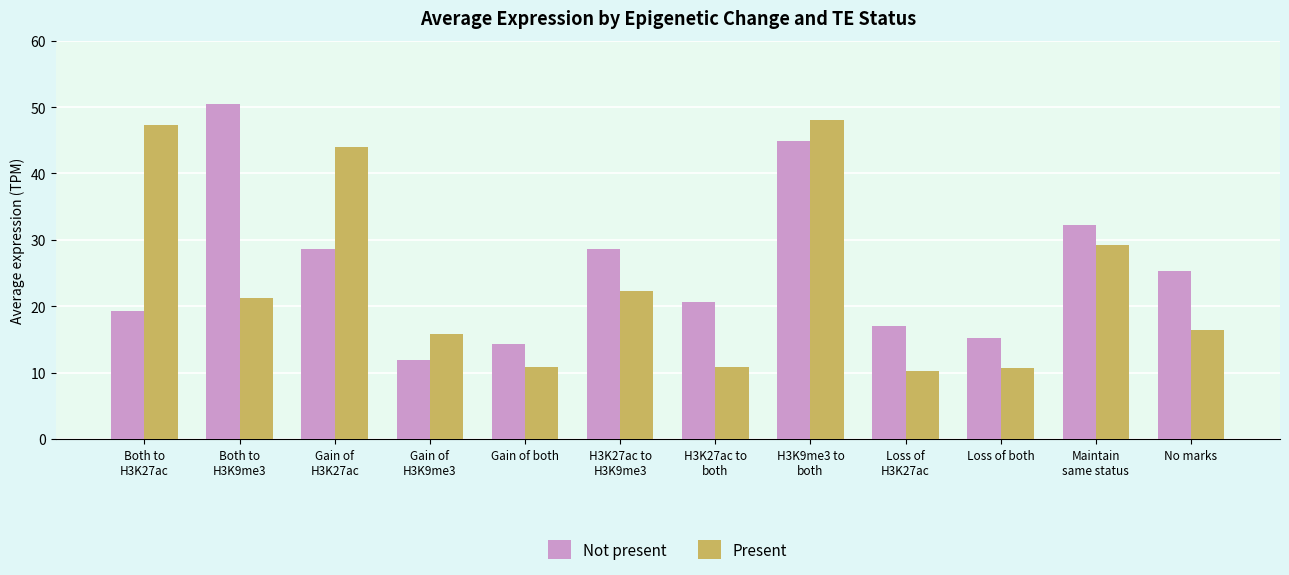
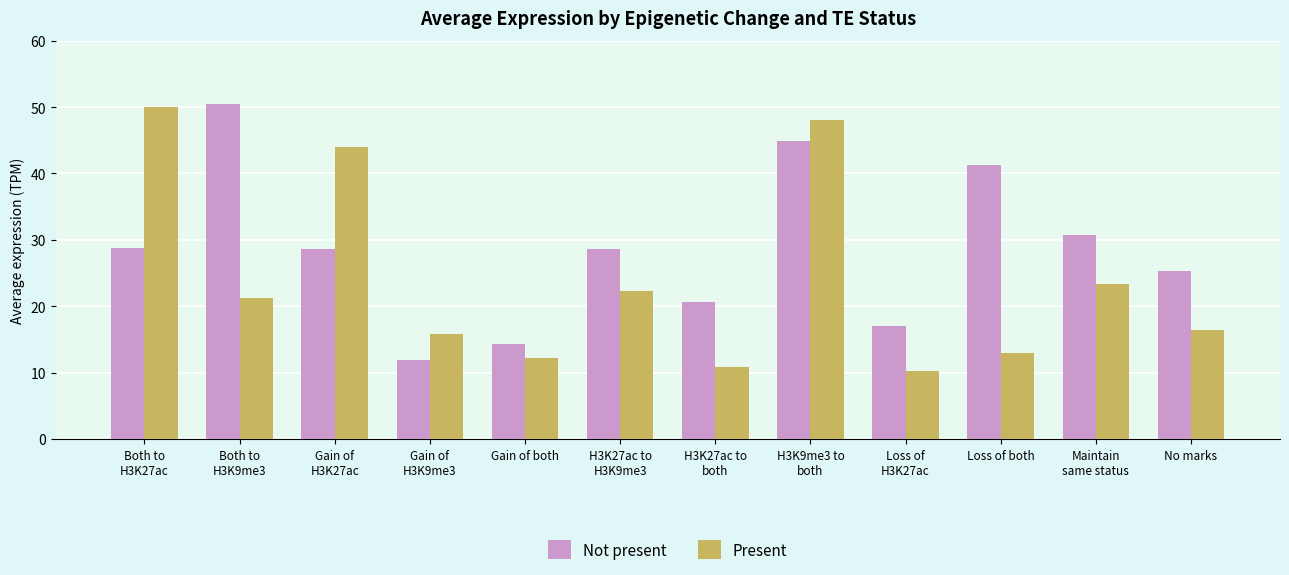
Not present, Both to H3K27ac: 19 -> 29
Present, Both to H3K27ac: 47 -> 50
Present, Gain of both: 11 -> 12
Not present, Loss of both: 15 -> 41
Present, Loss of both: 11 -> 13
Not present, Maintain same status: 32 -> 31
Present, Maintain same status: 29 -> 23
